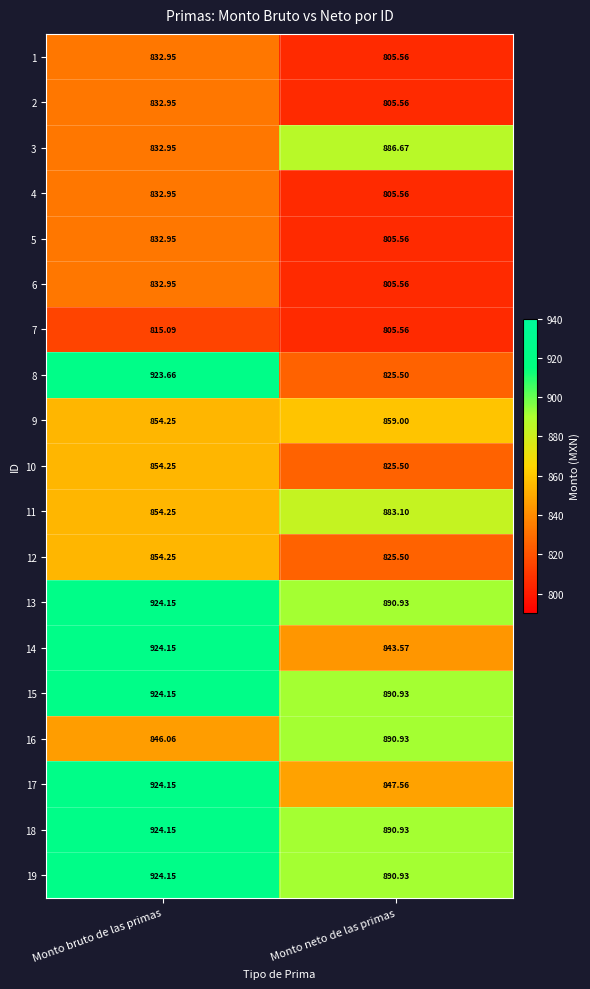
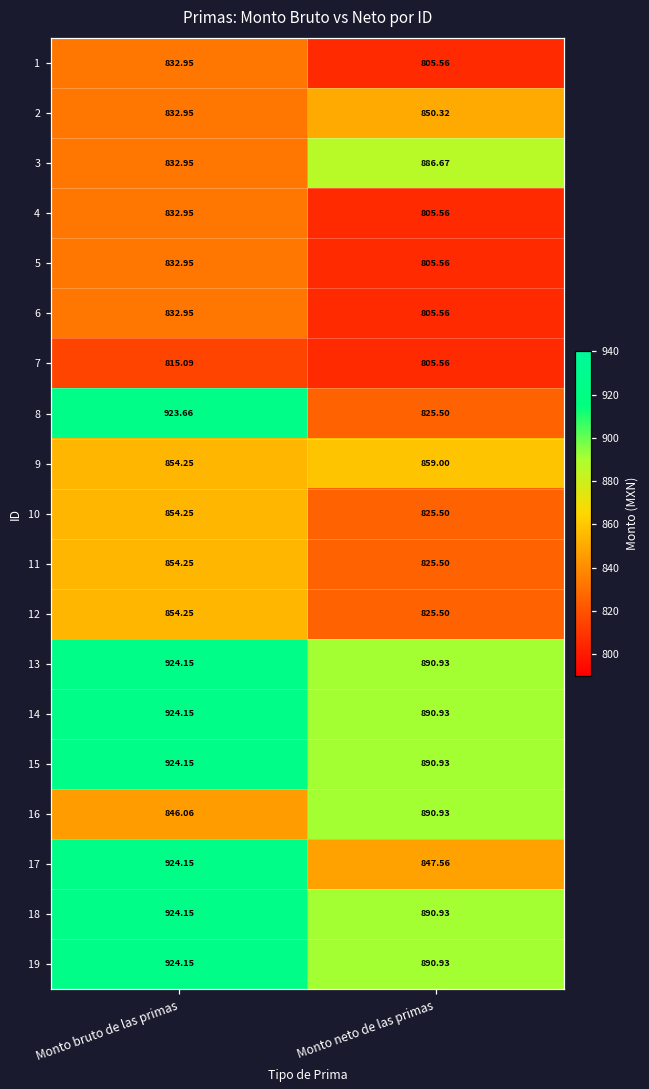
2, Monto neto de las primas: 805.56 -> 850.32
11, Monto neto de las primas: 883.10 -> 825.50
14, Monto neto de las primas: 843.57 -> 890.93
